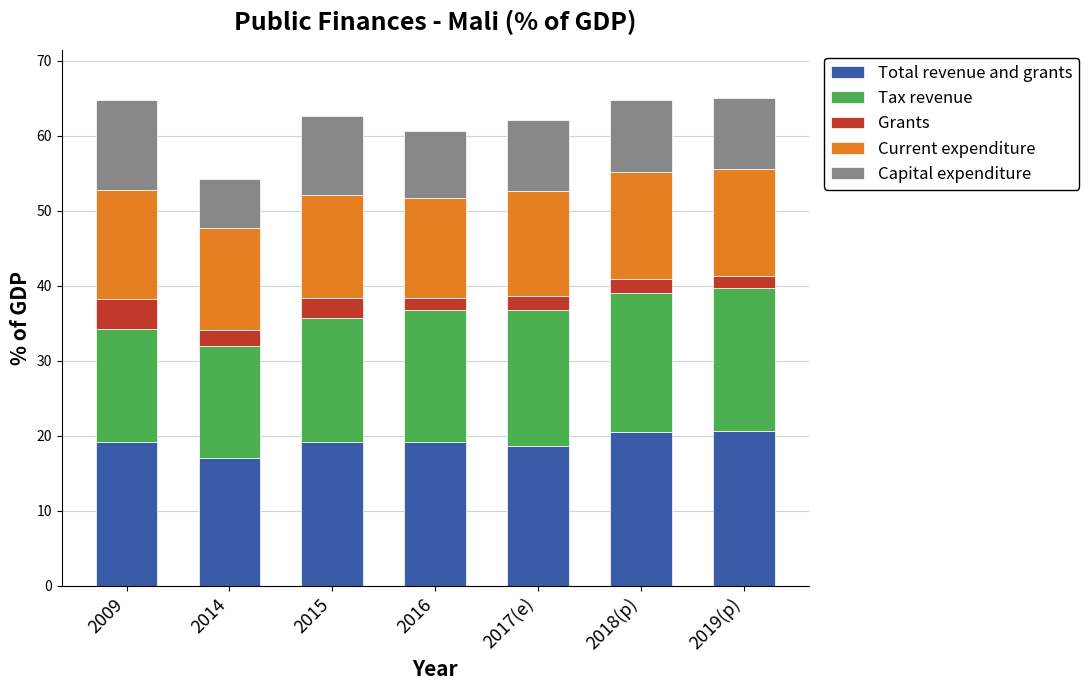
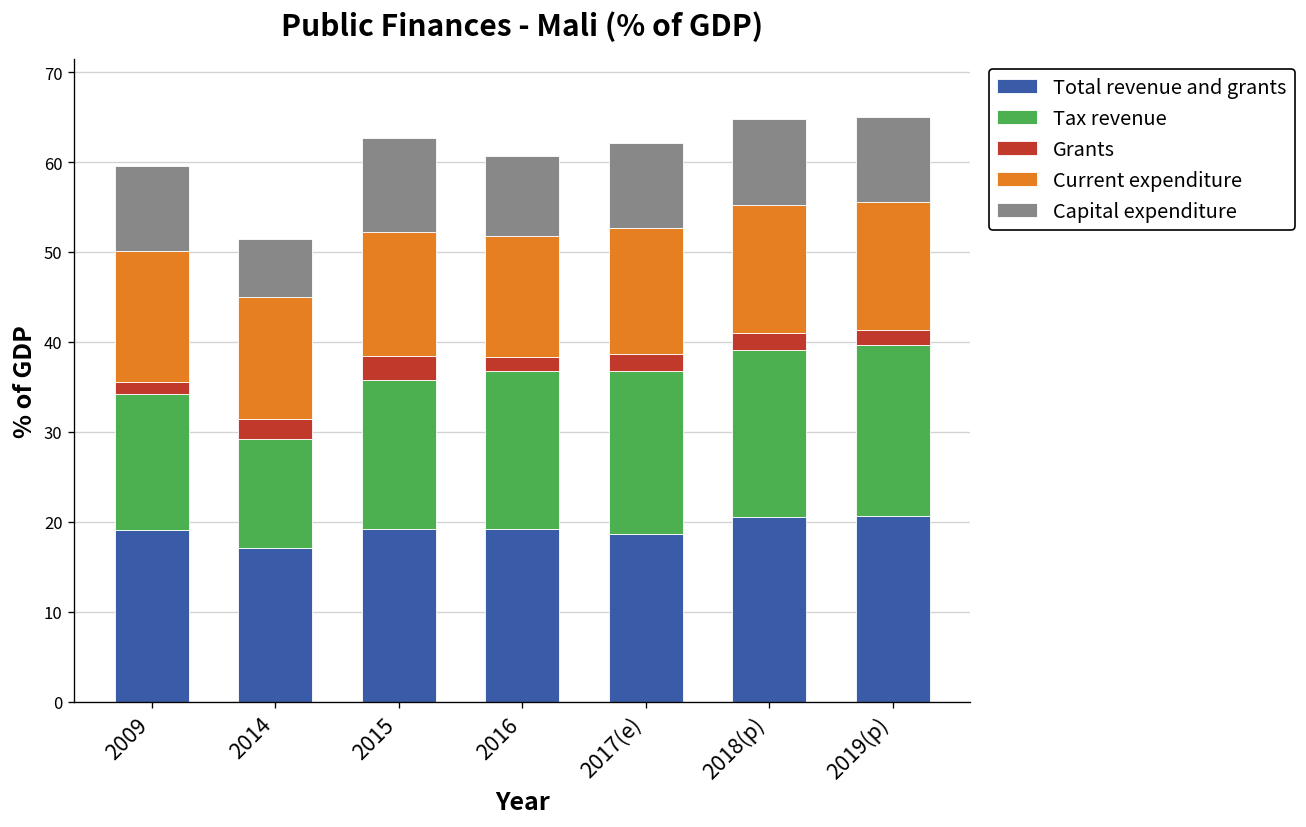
Grants, 2009: 4 -> 1
Capital expenditure, 2009: 12 -> 9
Tax revenue, 2014: 15 -> 12
